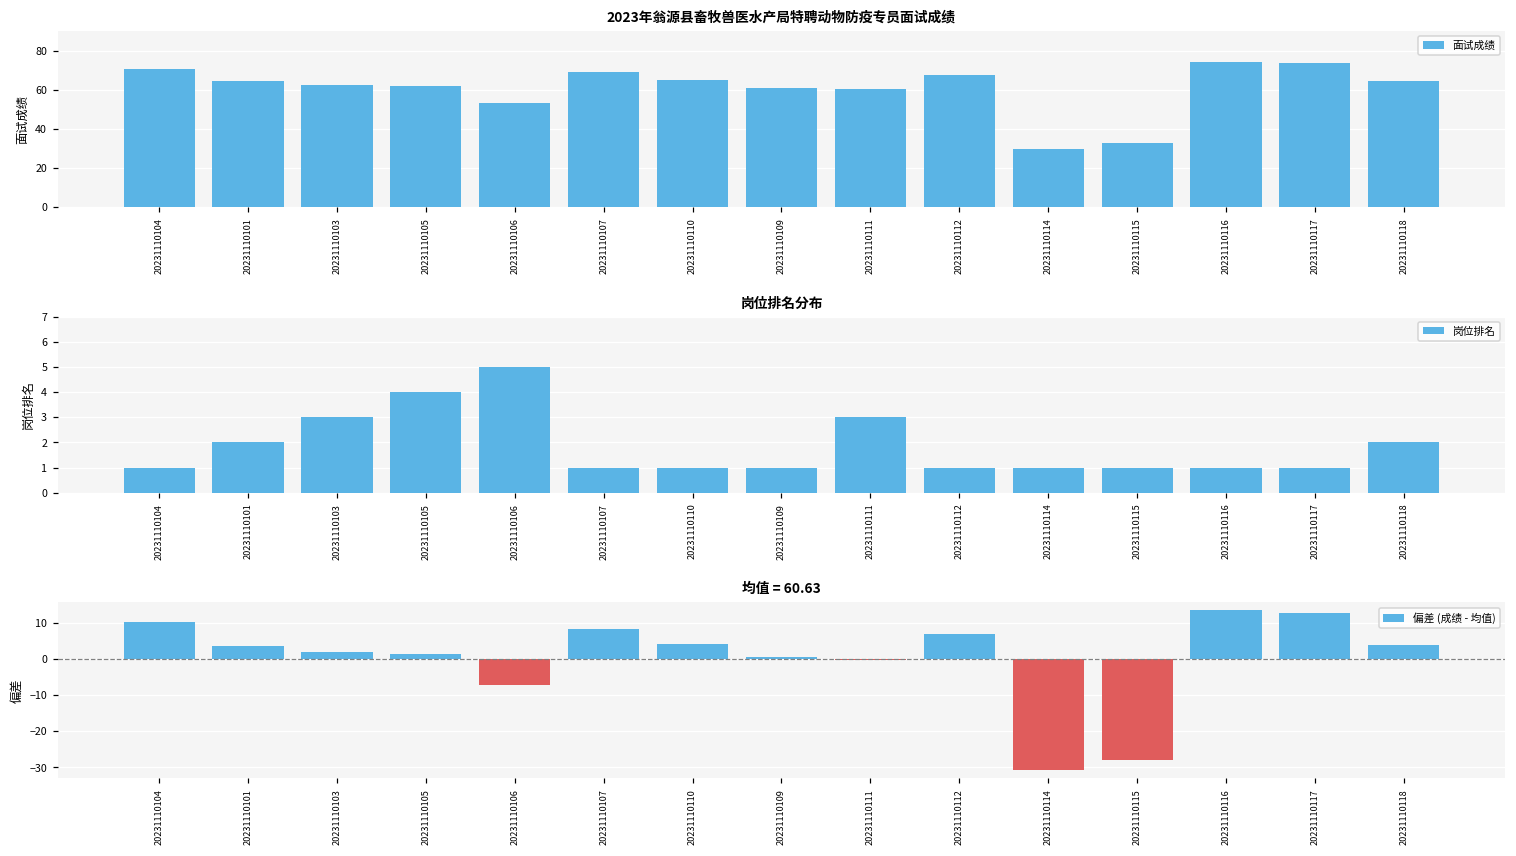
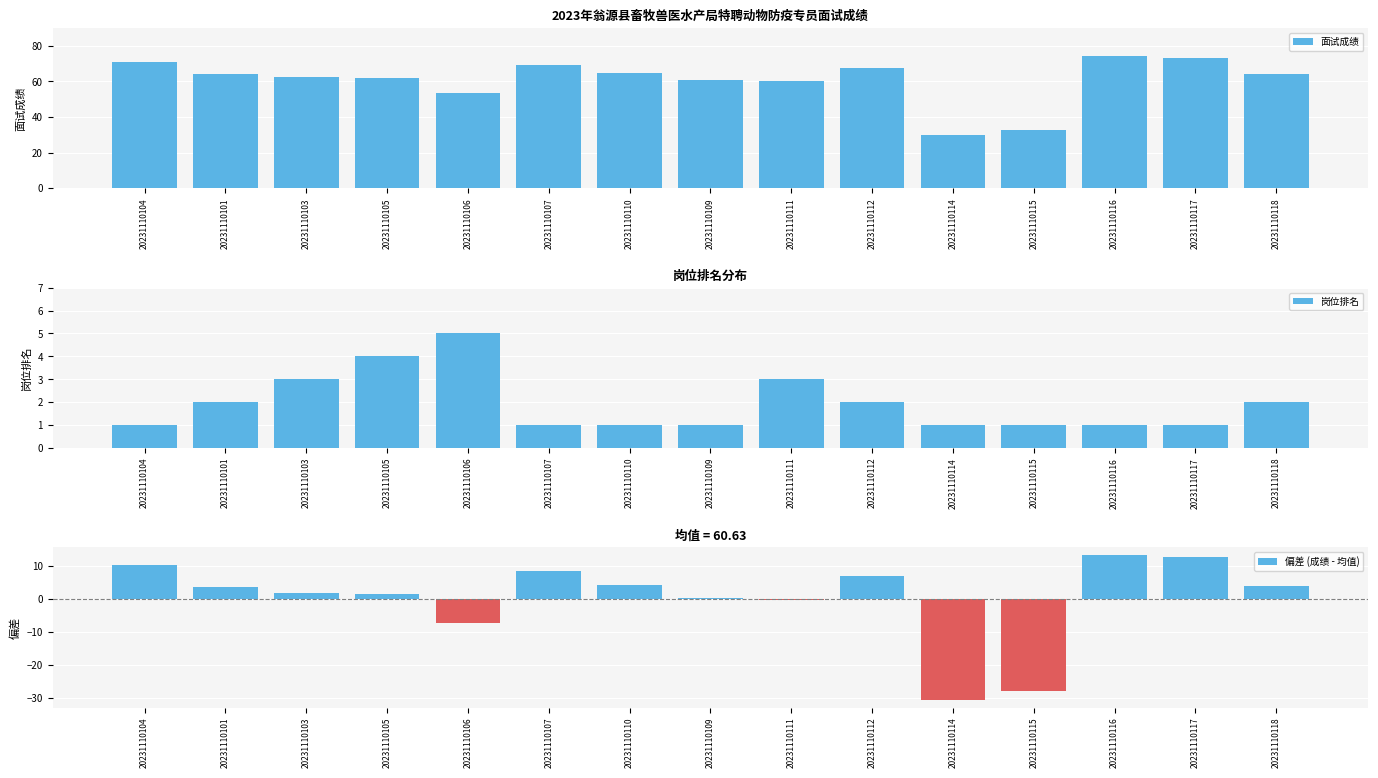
岗位排名分布, 20231110112: 1 -> 2
